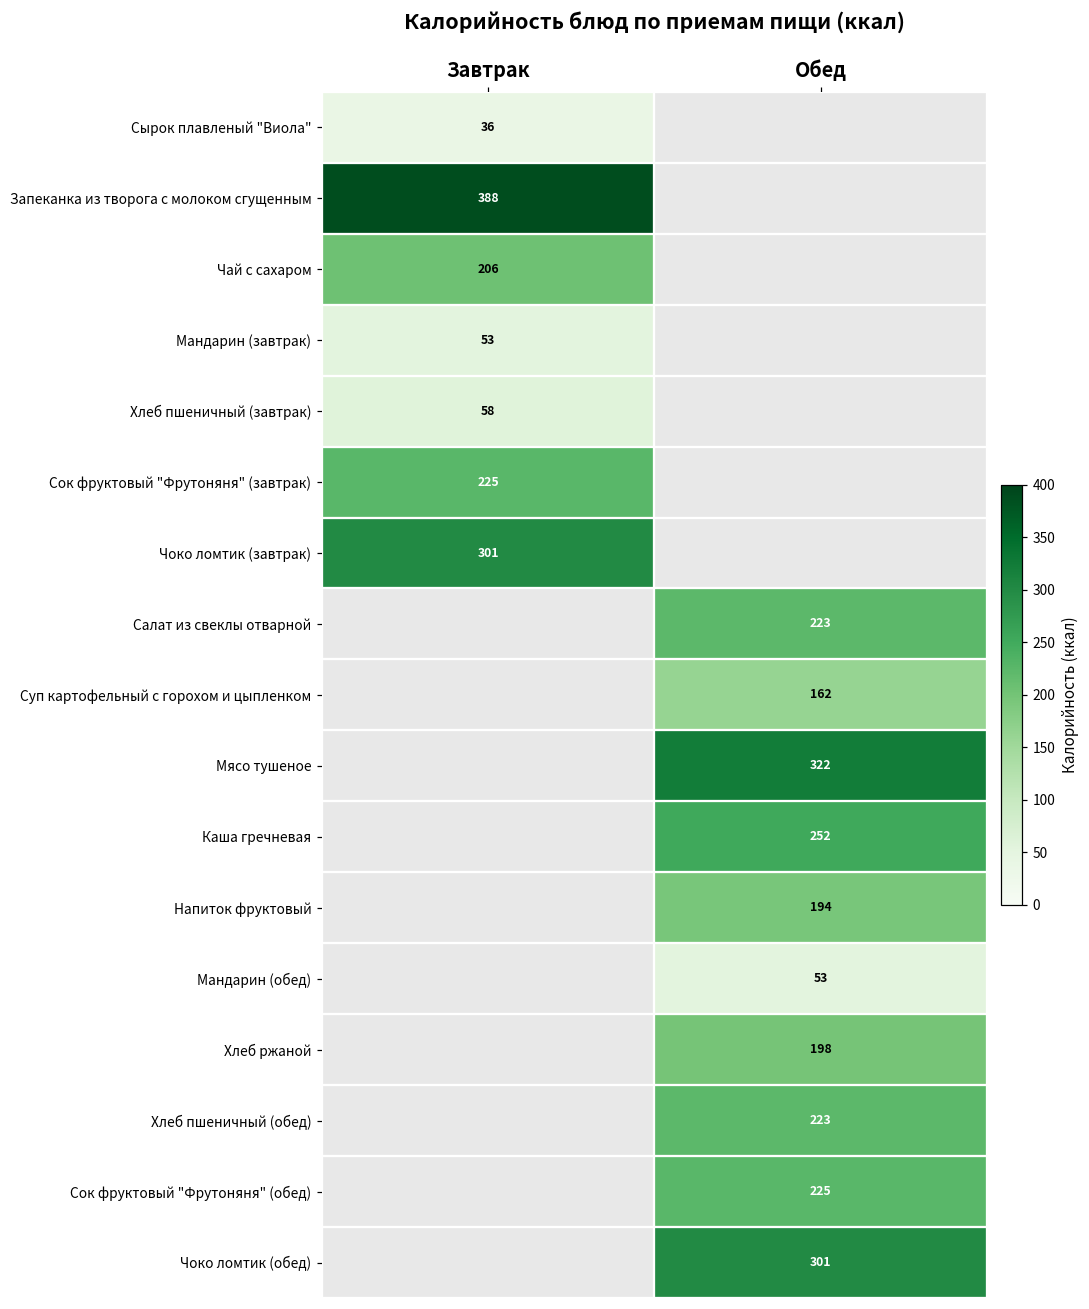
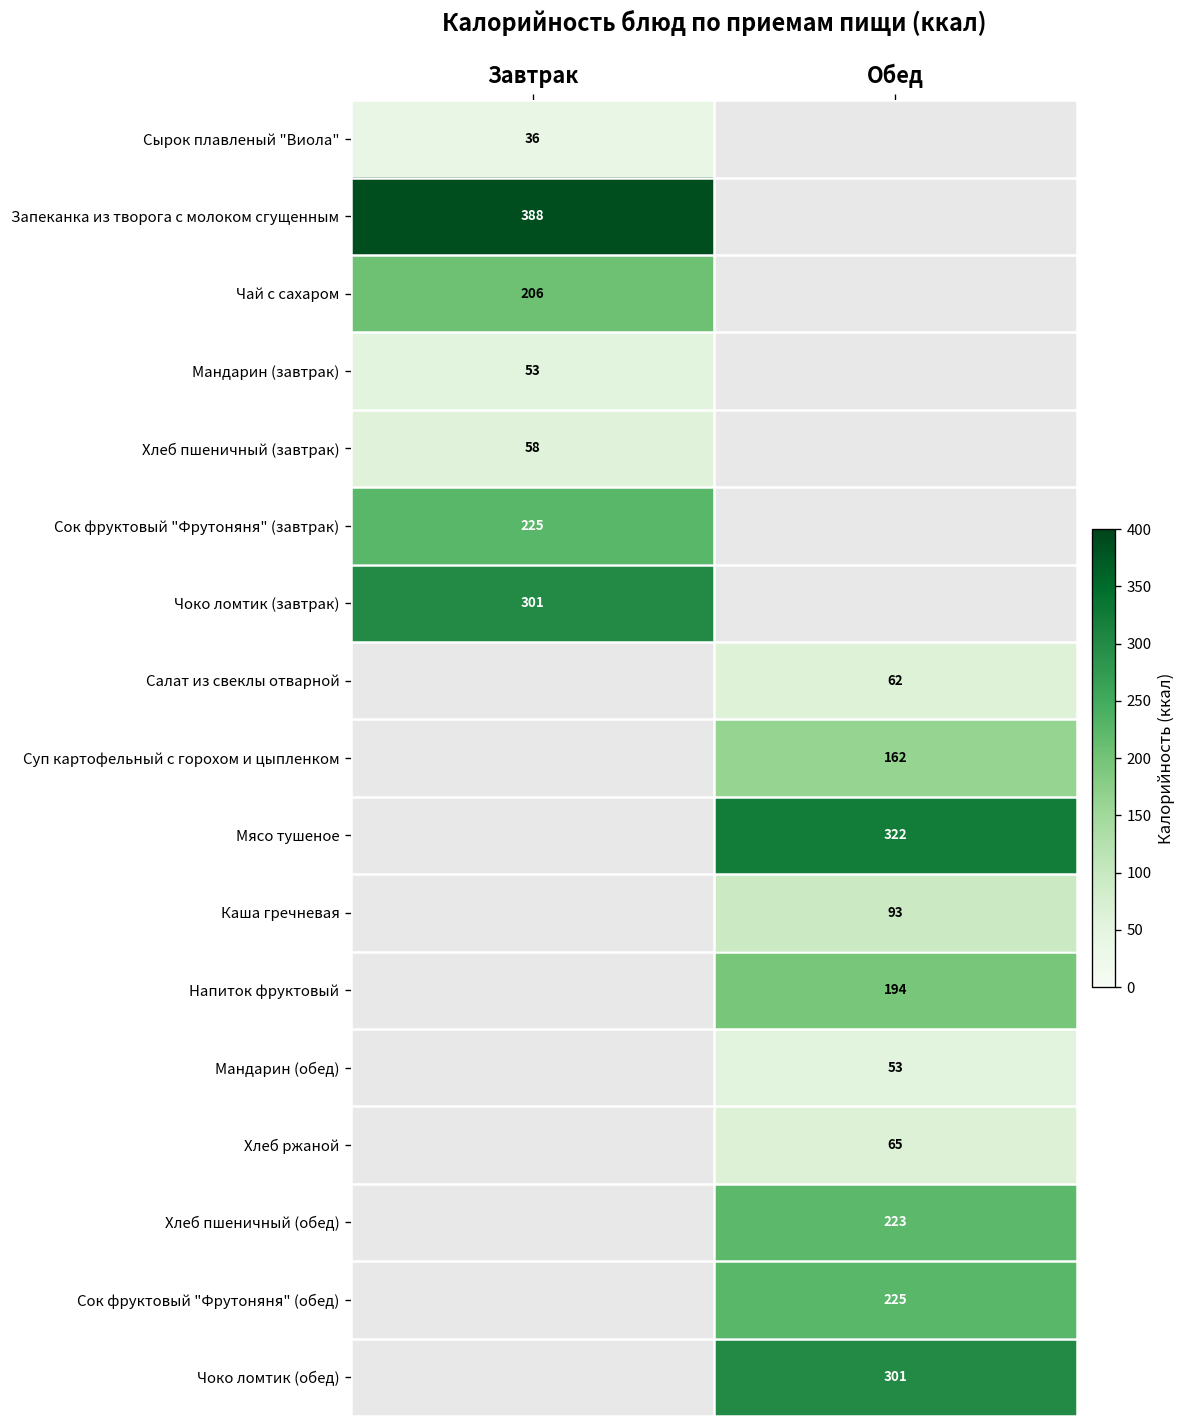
Салат из свеклы отварной, Обед: 223 -> 62
Каша гречневая, Обед: 252 -> 93
Хлеб ржаной, Обед: 198 -> 65
